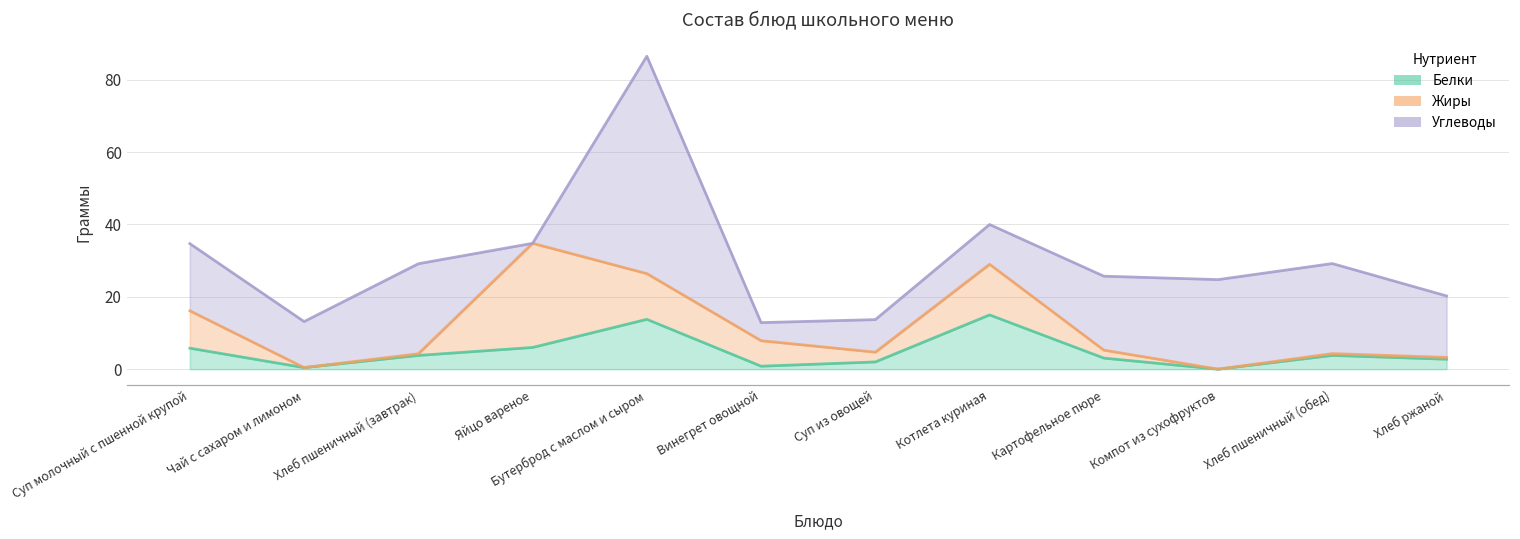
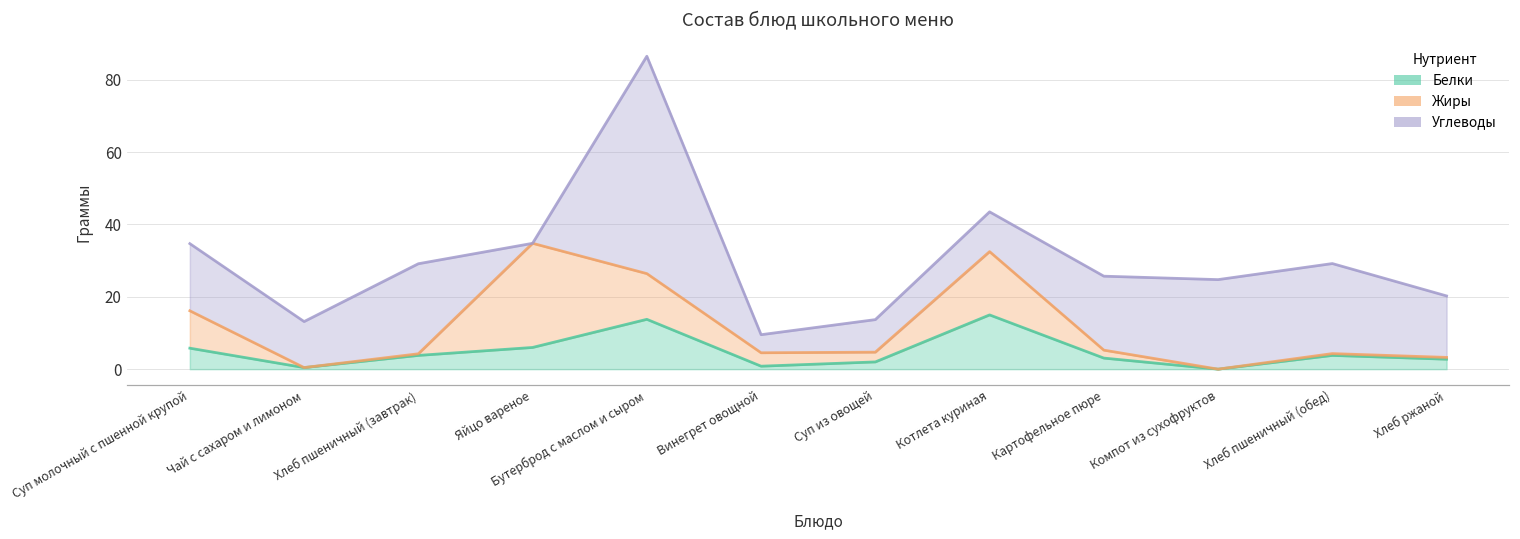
Жиры, Винегрет овощной: 7 -> 4
Жиры, Котлета куриная: 14 -> 18
